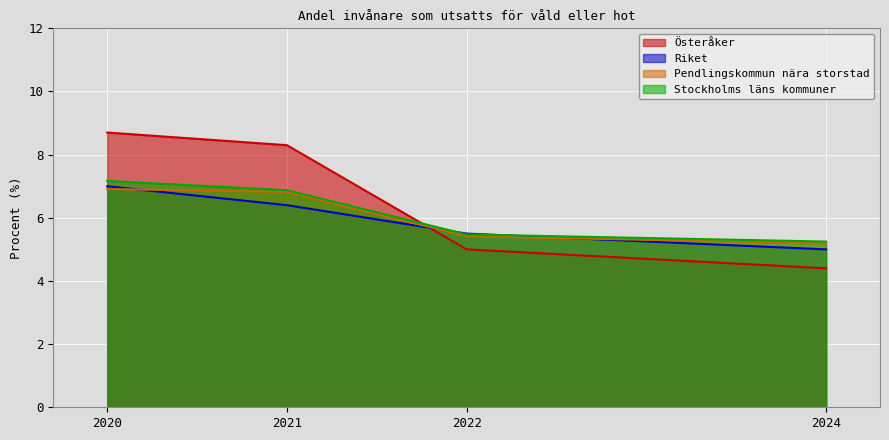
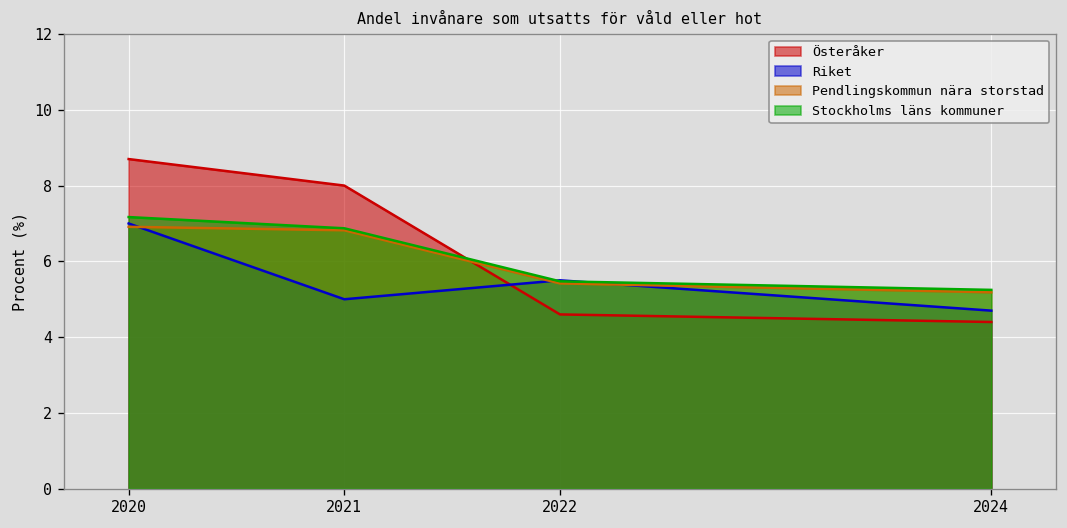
Österåker, 2021: 8.3 -> 8.0
Riket, 2021: 6.4 -> 5.0
Österåker, 2022: 5.0 -> 4.6
Riket, 2024: 5.0 -> 4.7
